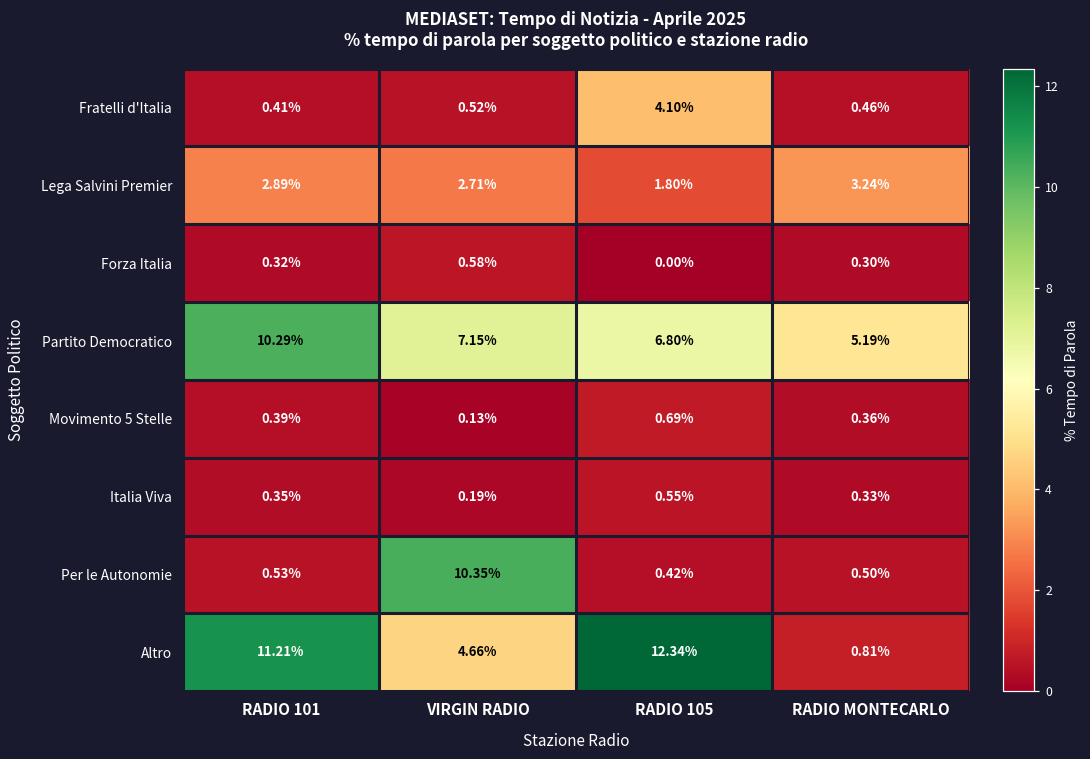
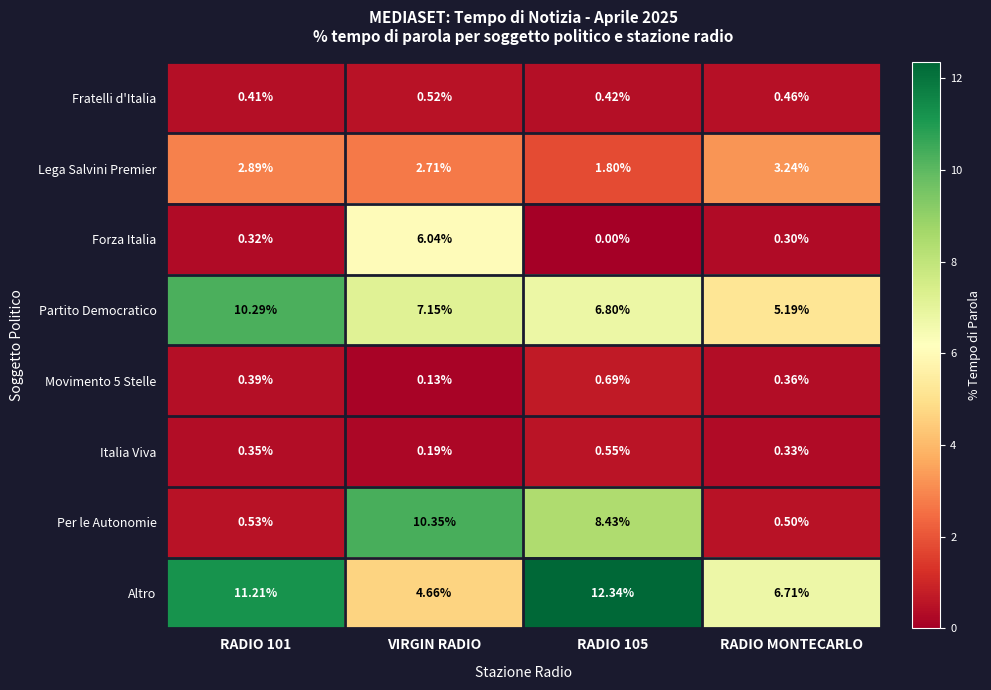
Fratelli d'Italia, RADIO 105: 4.10% -> 0.42%
Forza Italia, VIRGIN RADIO: 0.58% -> 6.04%
Per le Autonomie, RADIO 105: 0.42% -> 8.43%
Altro, RADIO MONTECARLO: 0.81% -> 6.71%
